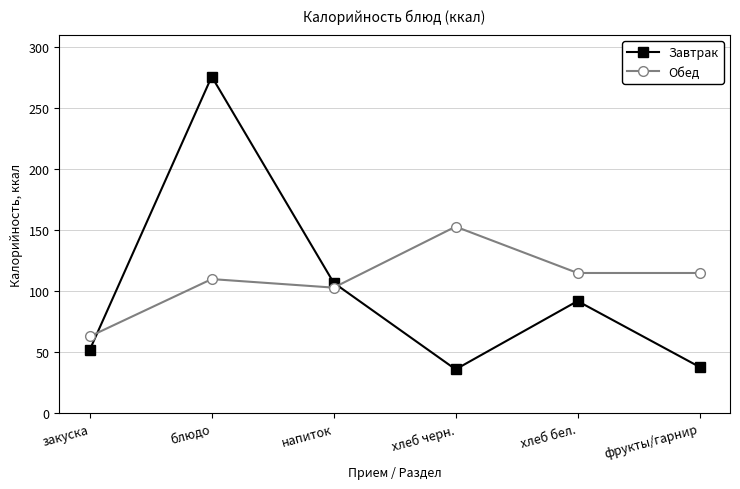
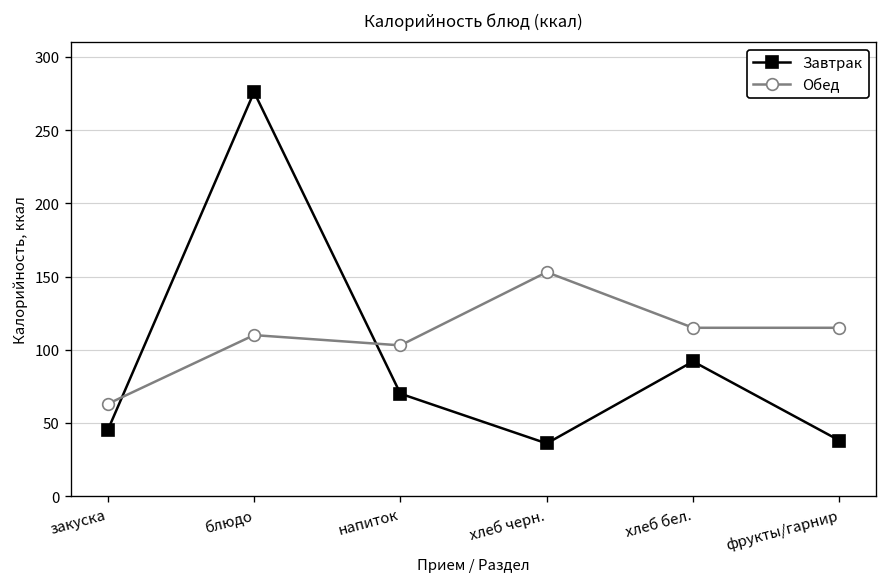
Завтрак, закуска: 52 -> 45
Завтрак, напиток: 107 -> 70
